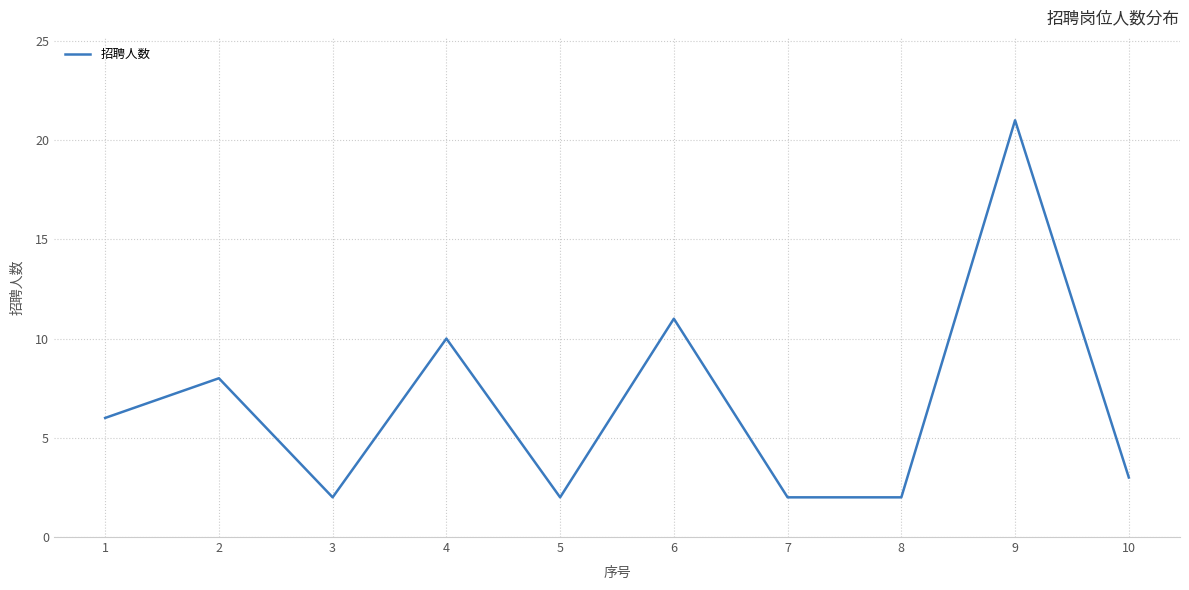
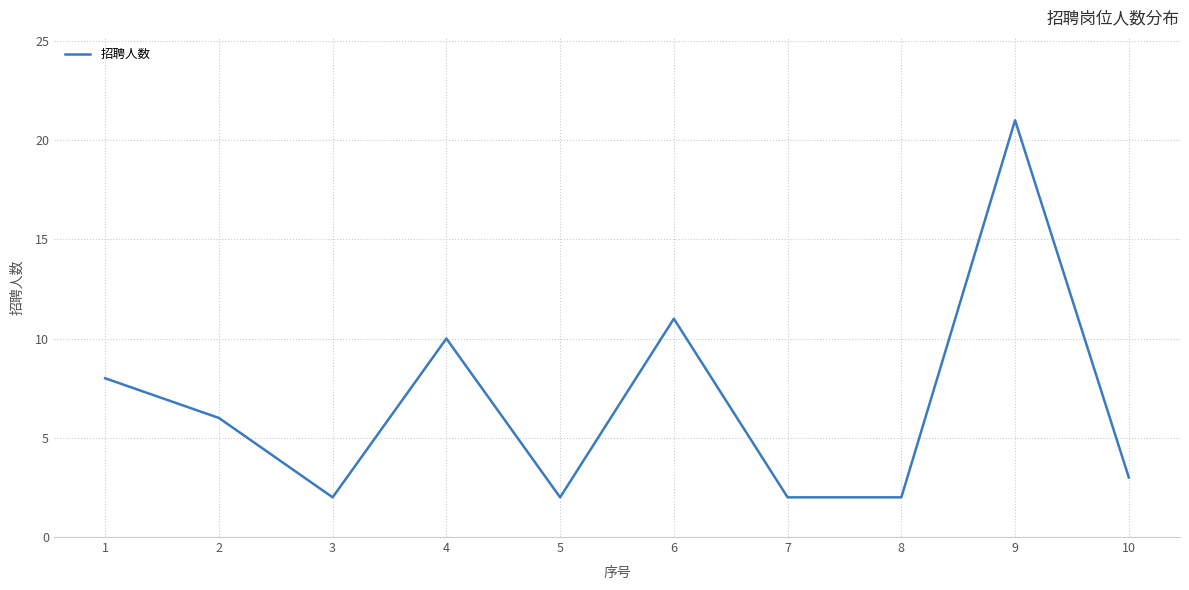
1: 6 -> 8
2: 8 -> 6
